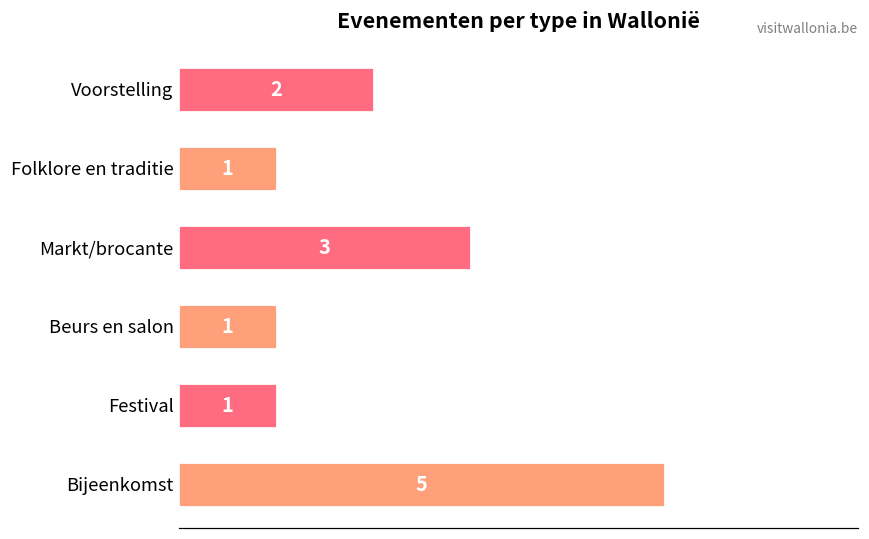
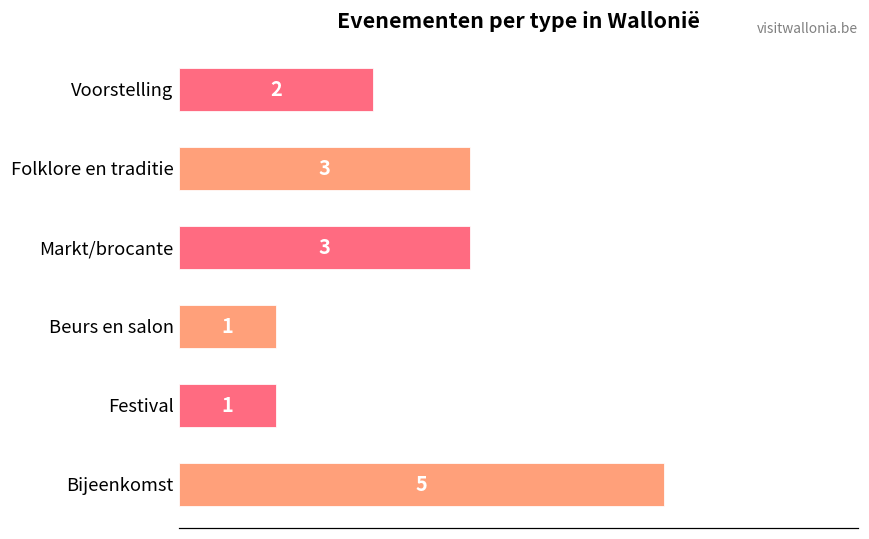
Folklore en traditie: 1 -> 3
